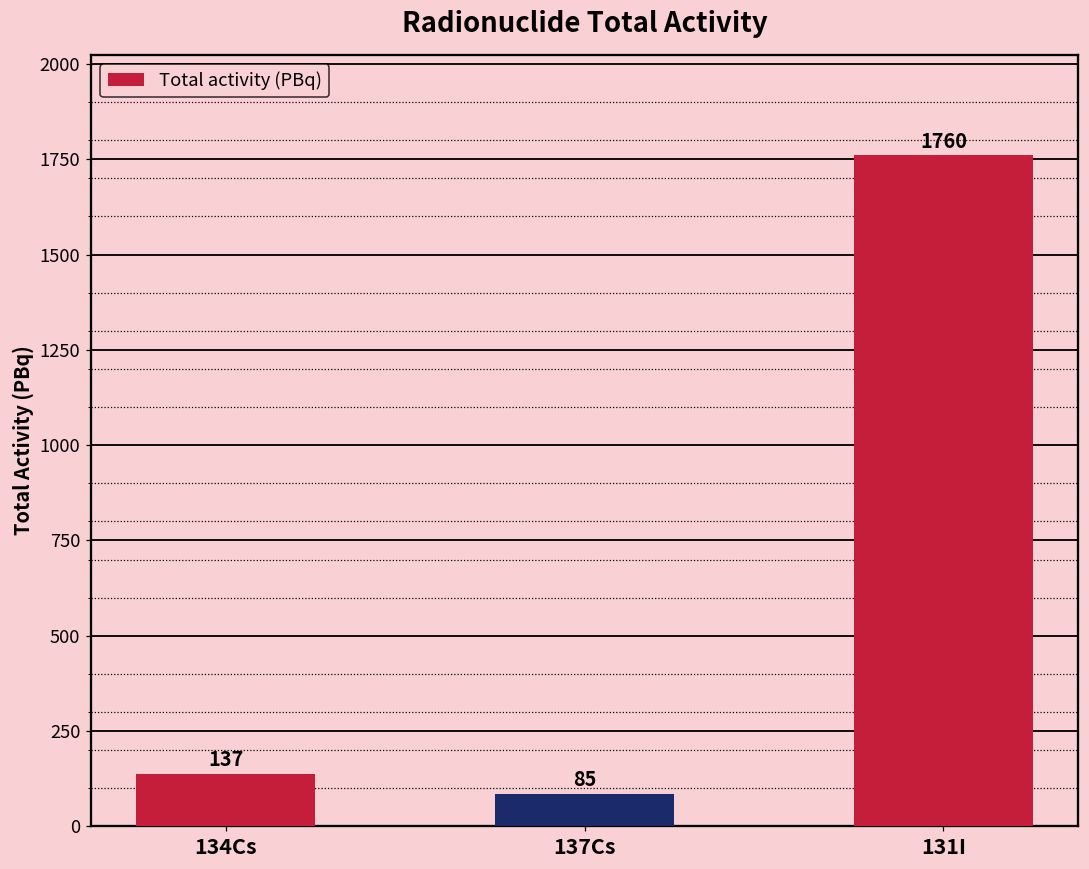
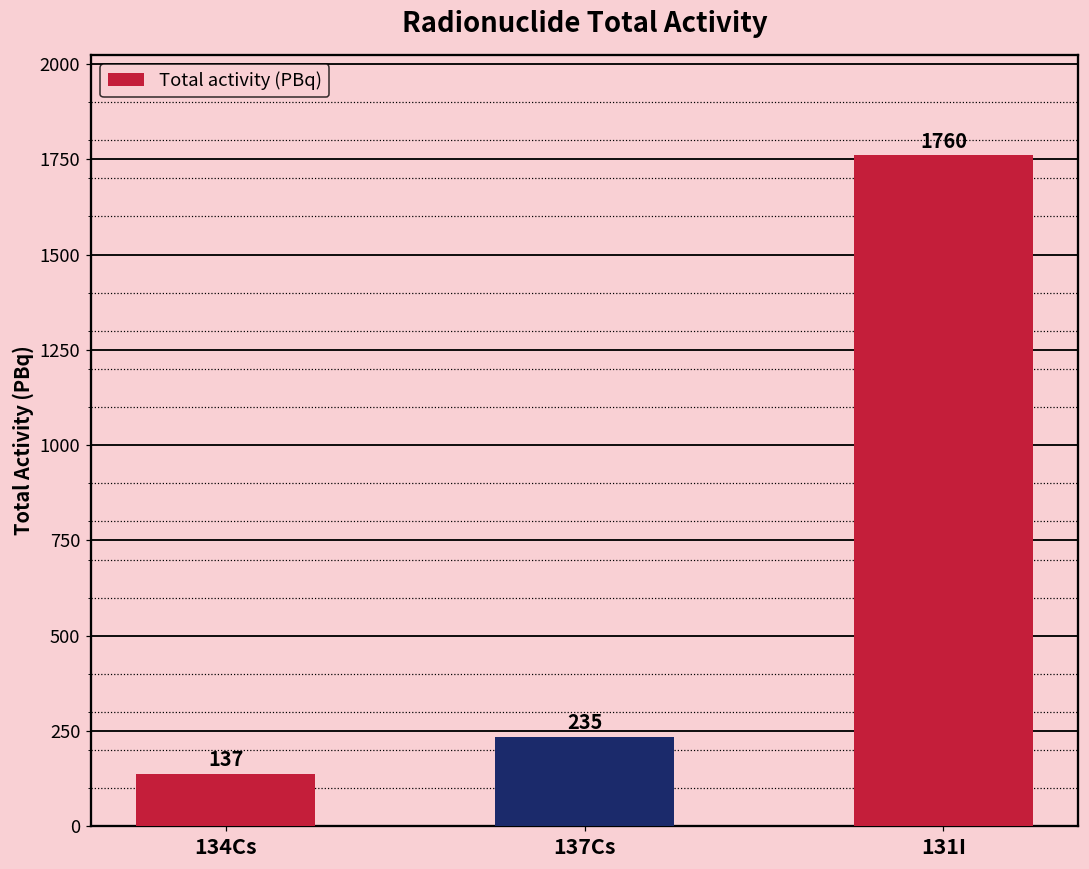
137Cs: 85 -> 235
